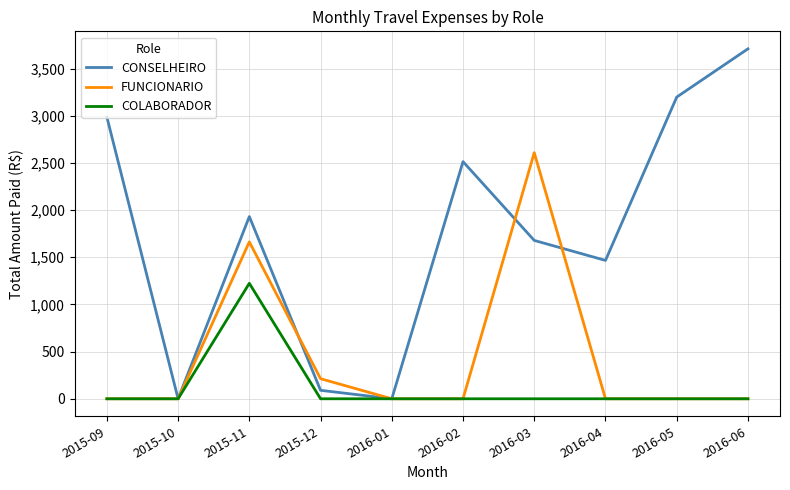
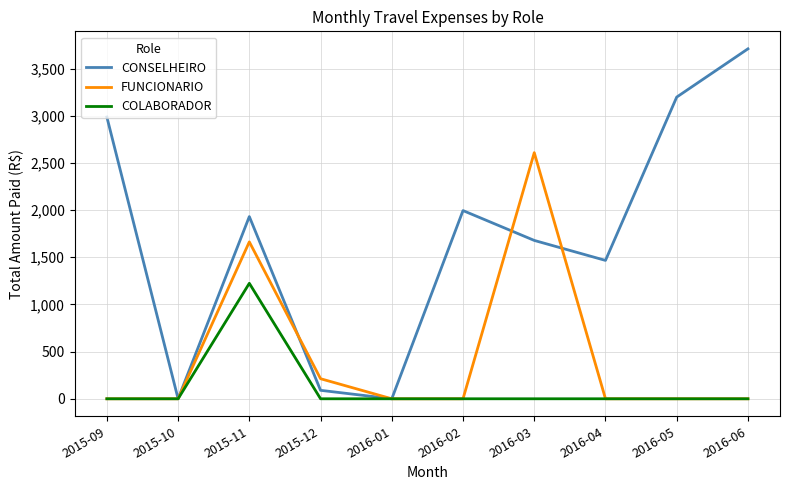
CONSELHEIRO, 2016-02: 2,500 -> 2,000
